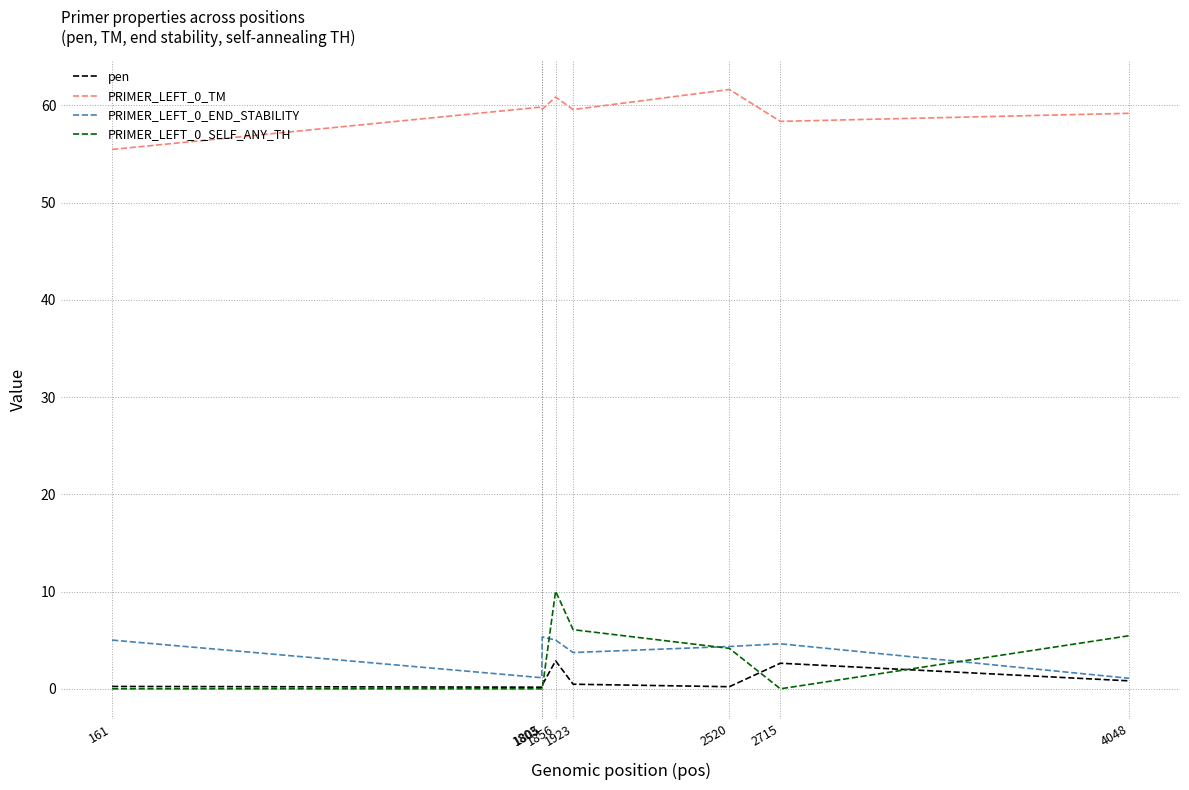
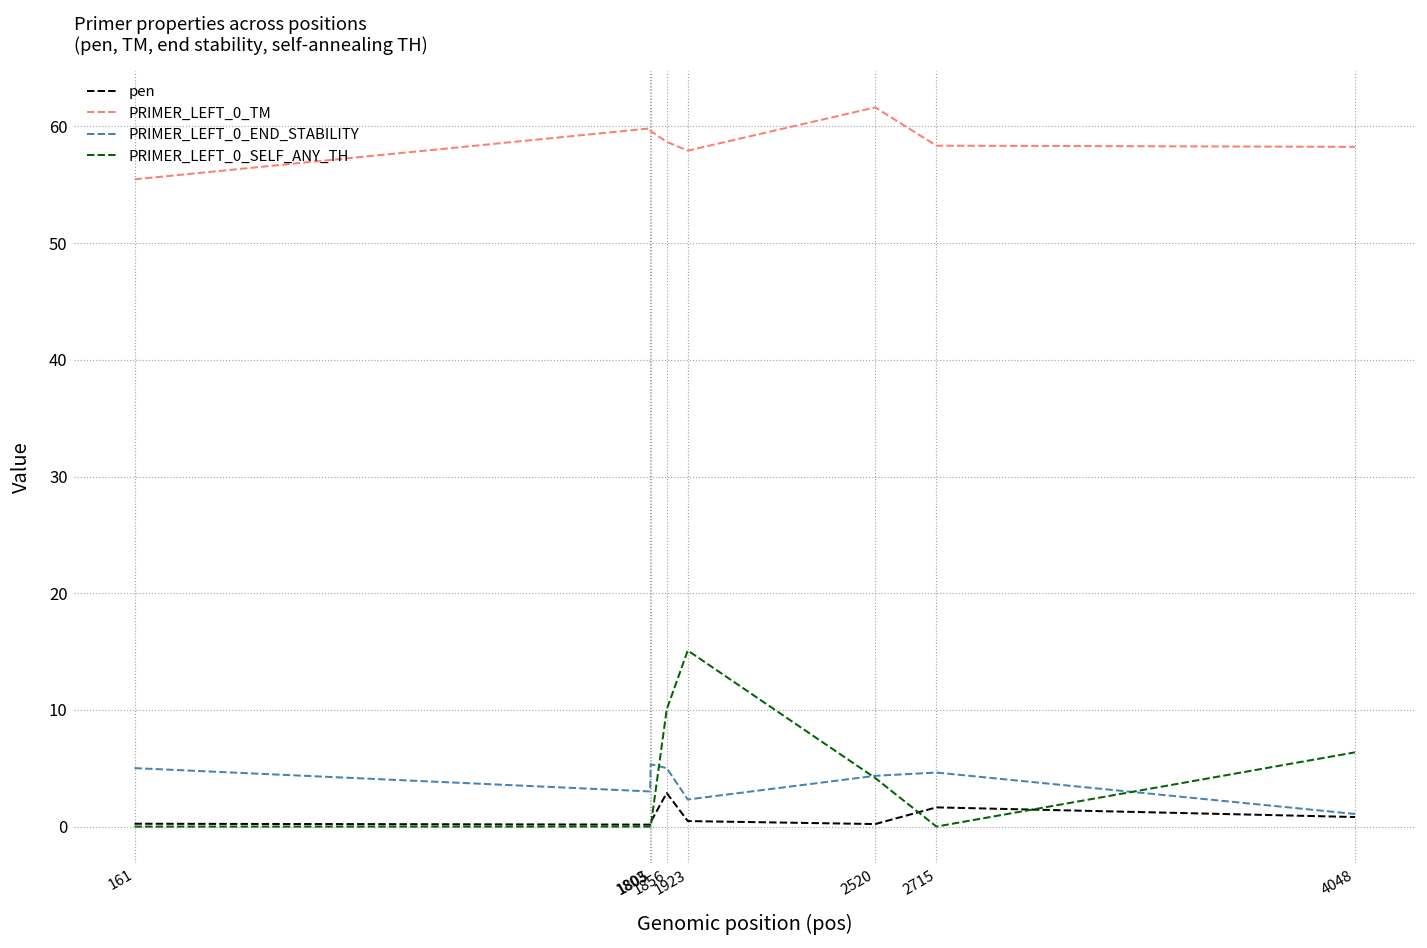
PRIMER_LEFT_0_END_STABILITY, 1803: 1 -> 3
PRIMER_LEFT_0_TM, 1856: 61 -> 59
PRIMER_LEFT_0_TM, 1923: 60 -> 58
PRIMER_LEFT_0_END_STABILITY, 1923: 4 -> 2
PRIMER_LEFT_0_SELF_ANY_TH, 1923: 6 -> 15
pen, 2715: 3 -> 2
PRIMER_LEFT_0_TM, 4048: 59 -> 58
PRIMER_LEFT_0_SELF_ANY_TH, 4048: 5 -> 6
